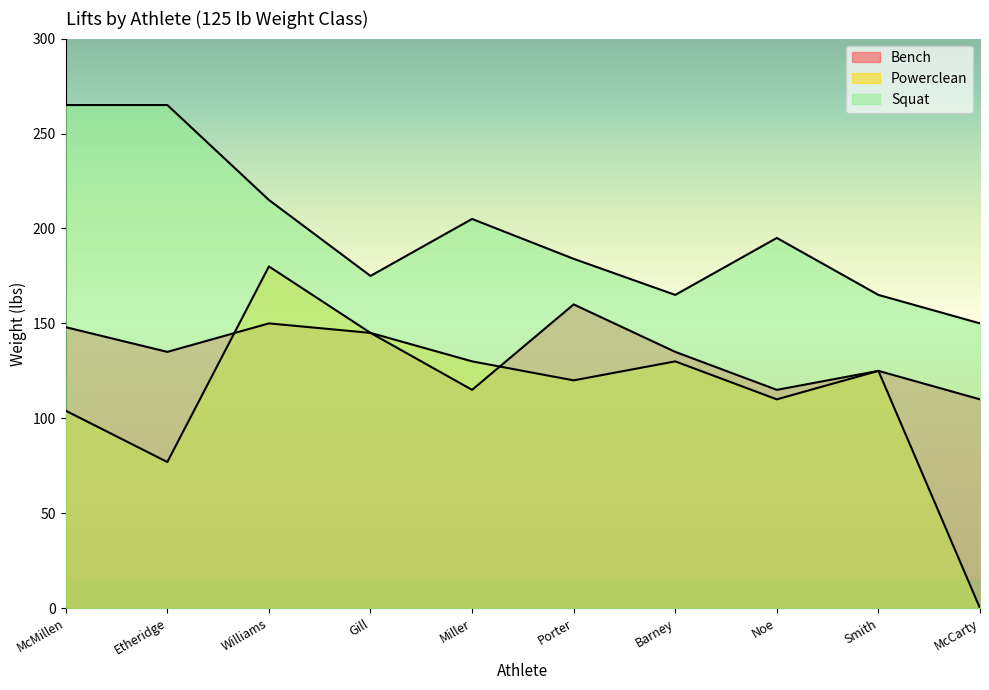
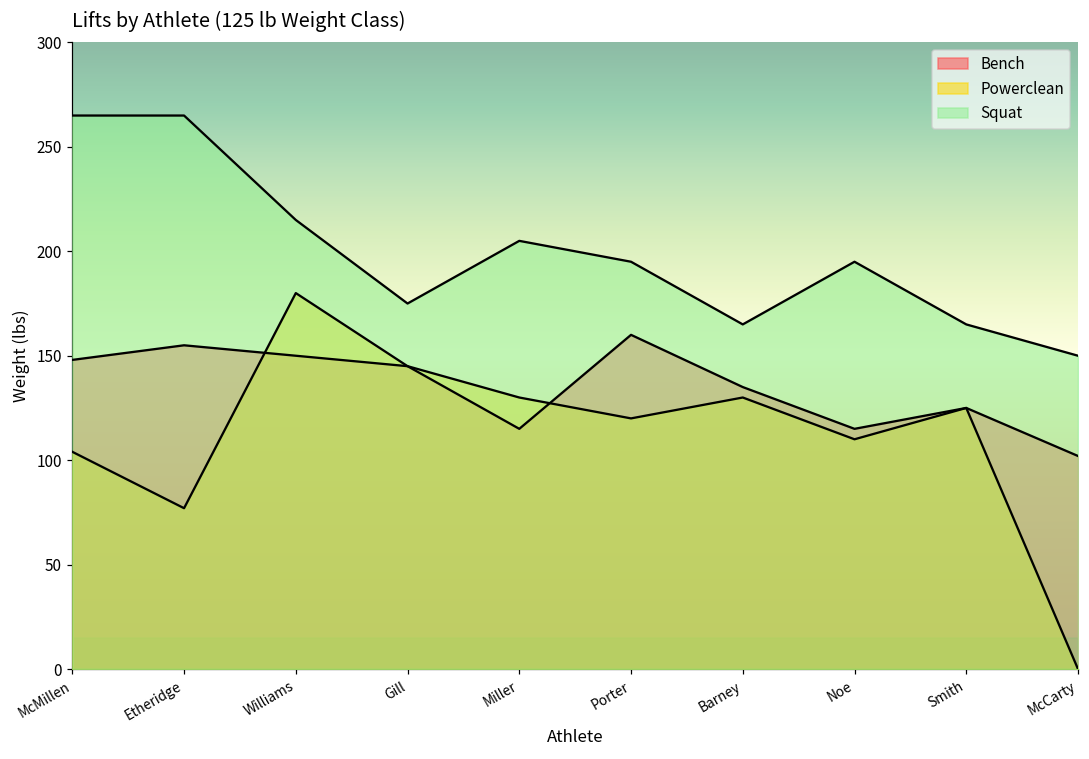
Bench, Etheridge: 135 -> 155
Squat, Porter: 184 -> 195
Bench, McCarty: 110 -> 102
